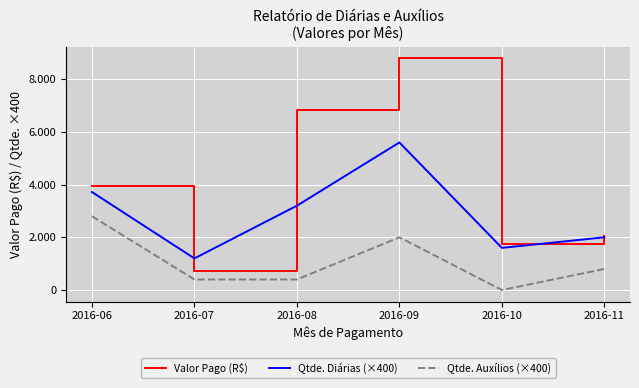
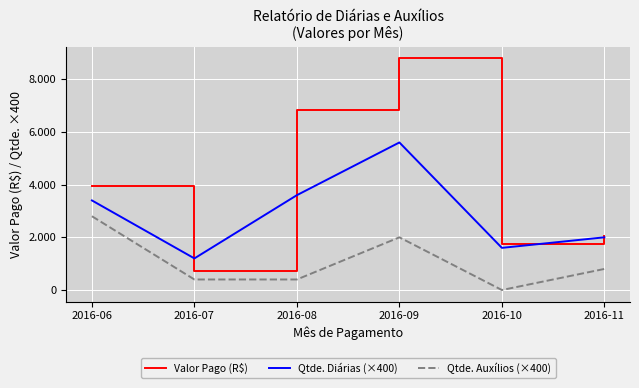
Qtde. Diárias (×400), 2016-06: 3.7 -> 3.4
Qtde. Diárias (×400), 2016-08: 3.2 -> 3.6
